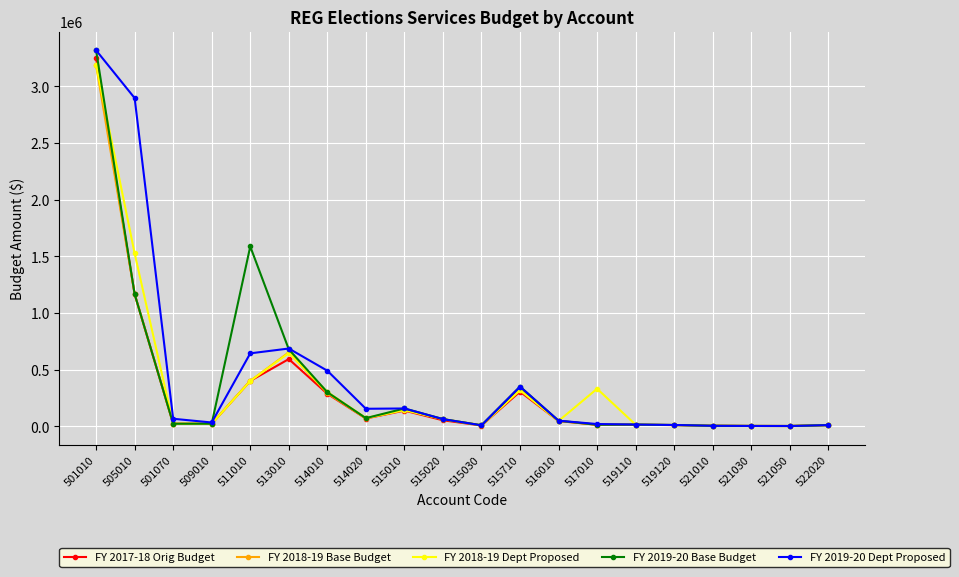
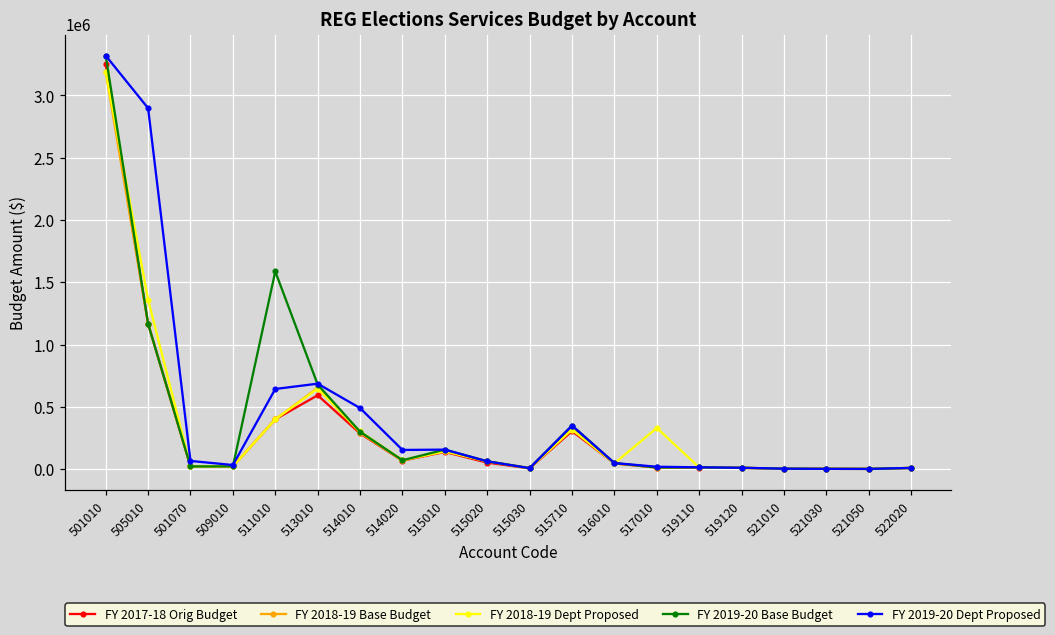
FY 2018-19 Dept Proposed, 505010: 1530000 -> 1360000
